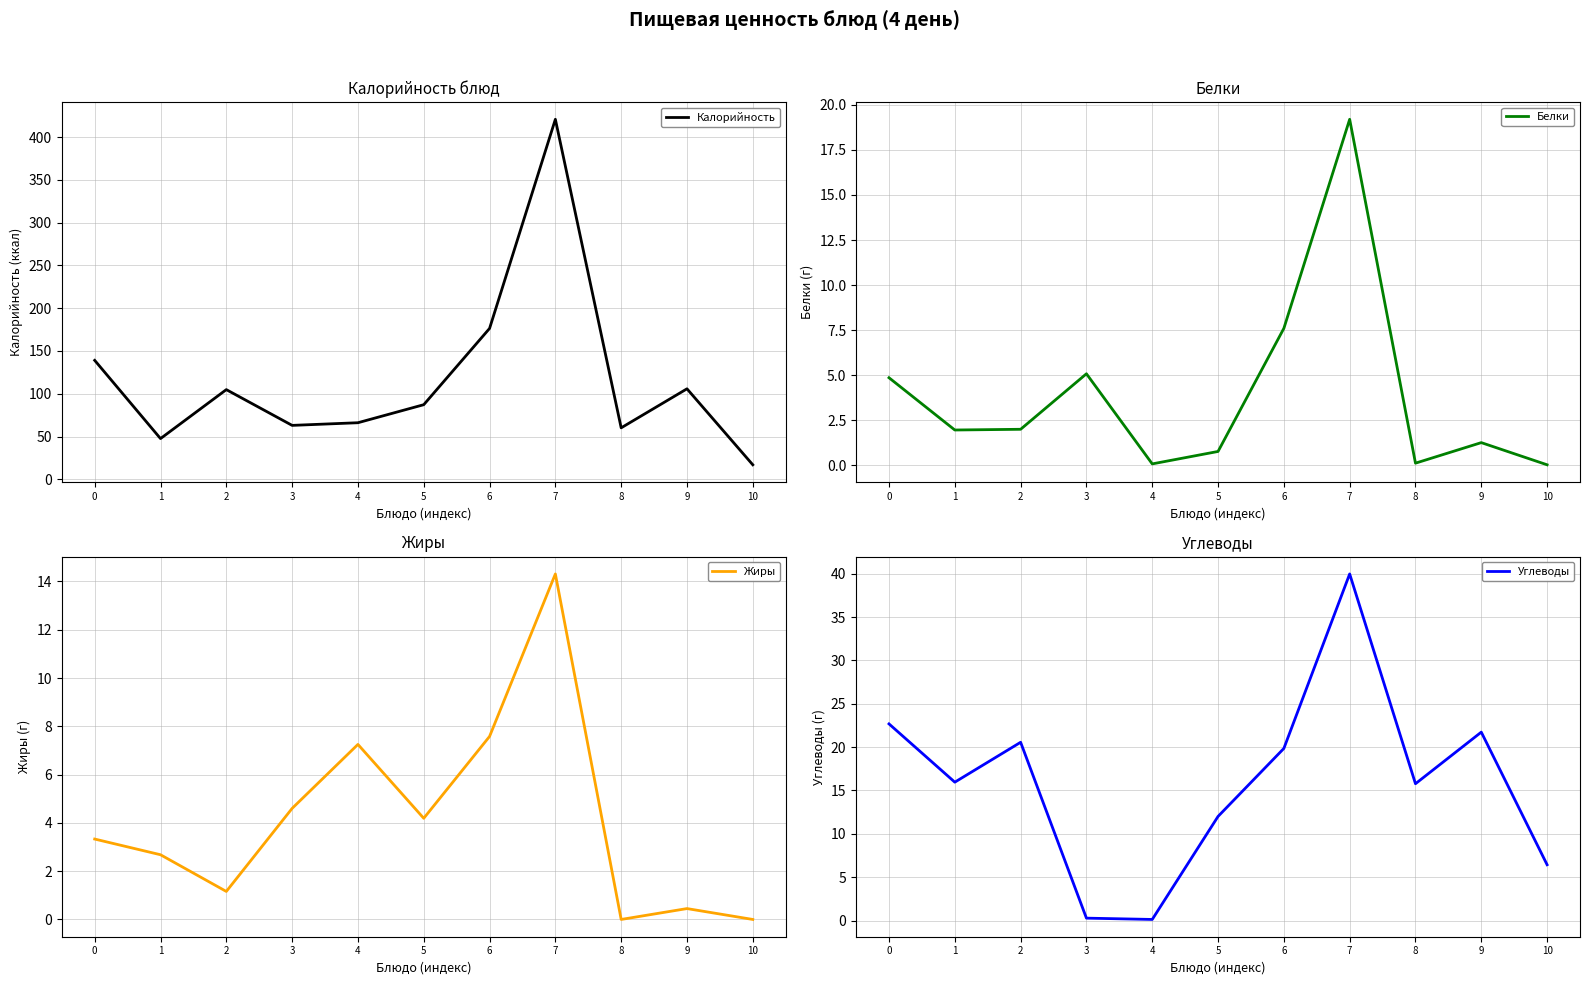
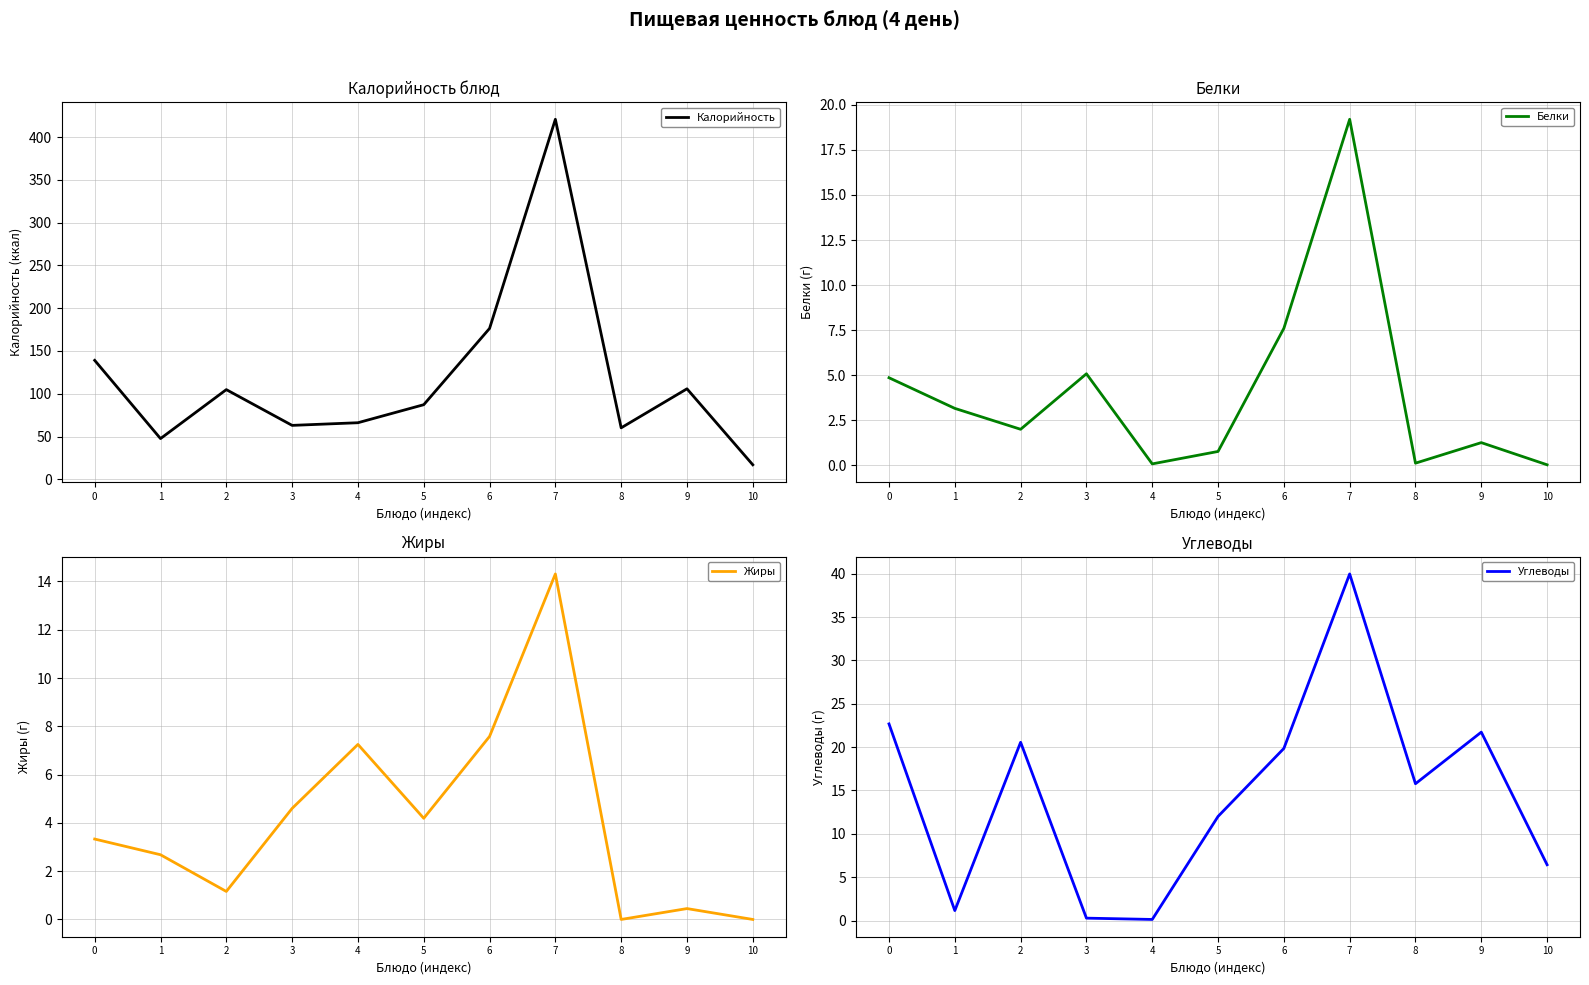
Белки, 1: 2.0 -> 3.2
Углеводы, 1: 16 -> 1
